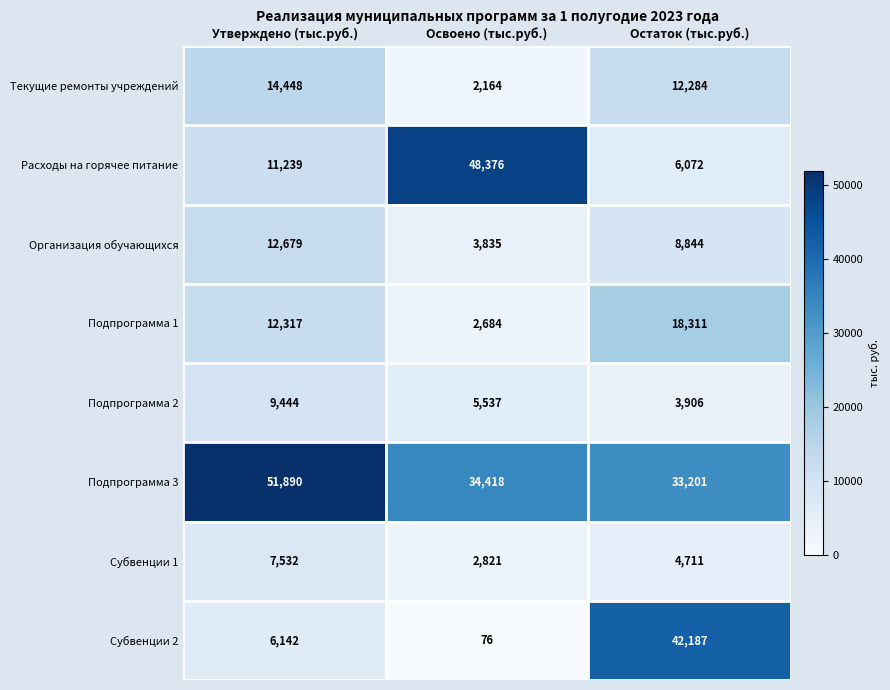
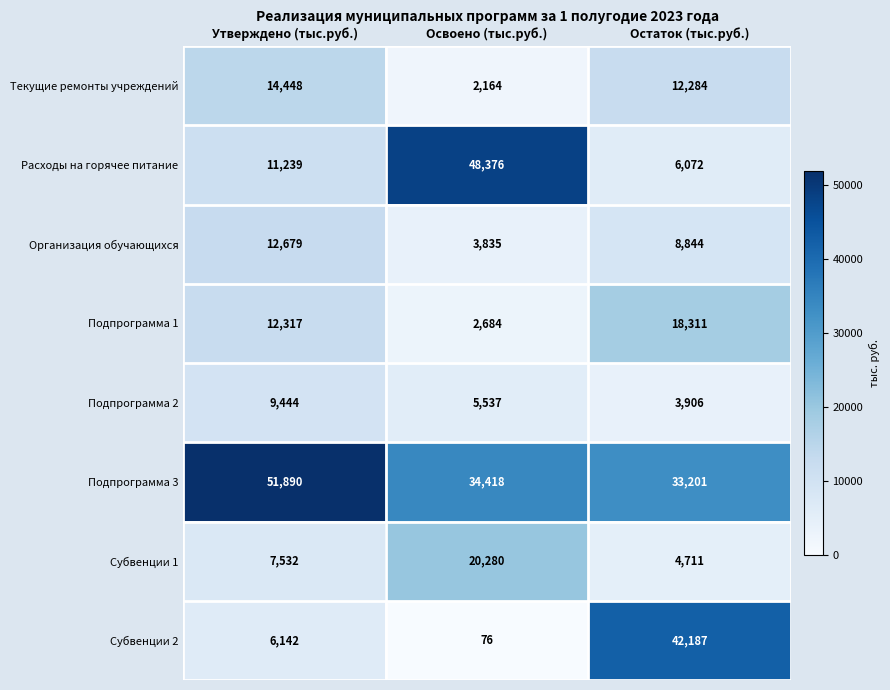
Субвенции 1, Освоено (тыс.руб.): 2,821 -> 20,280
